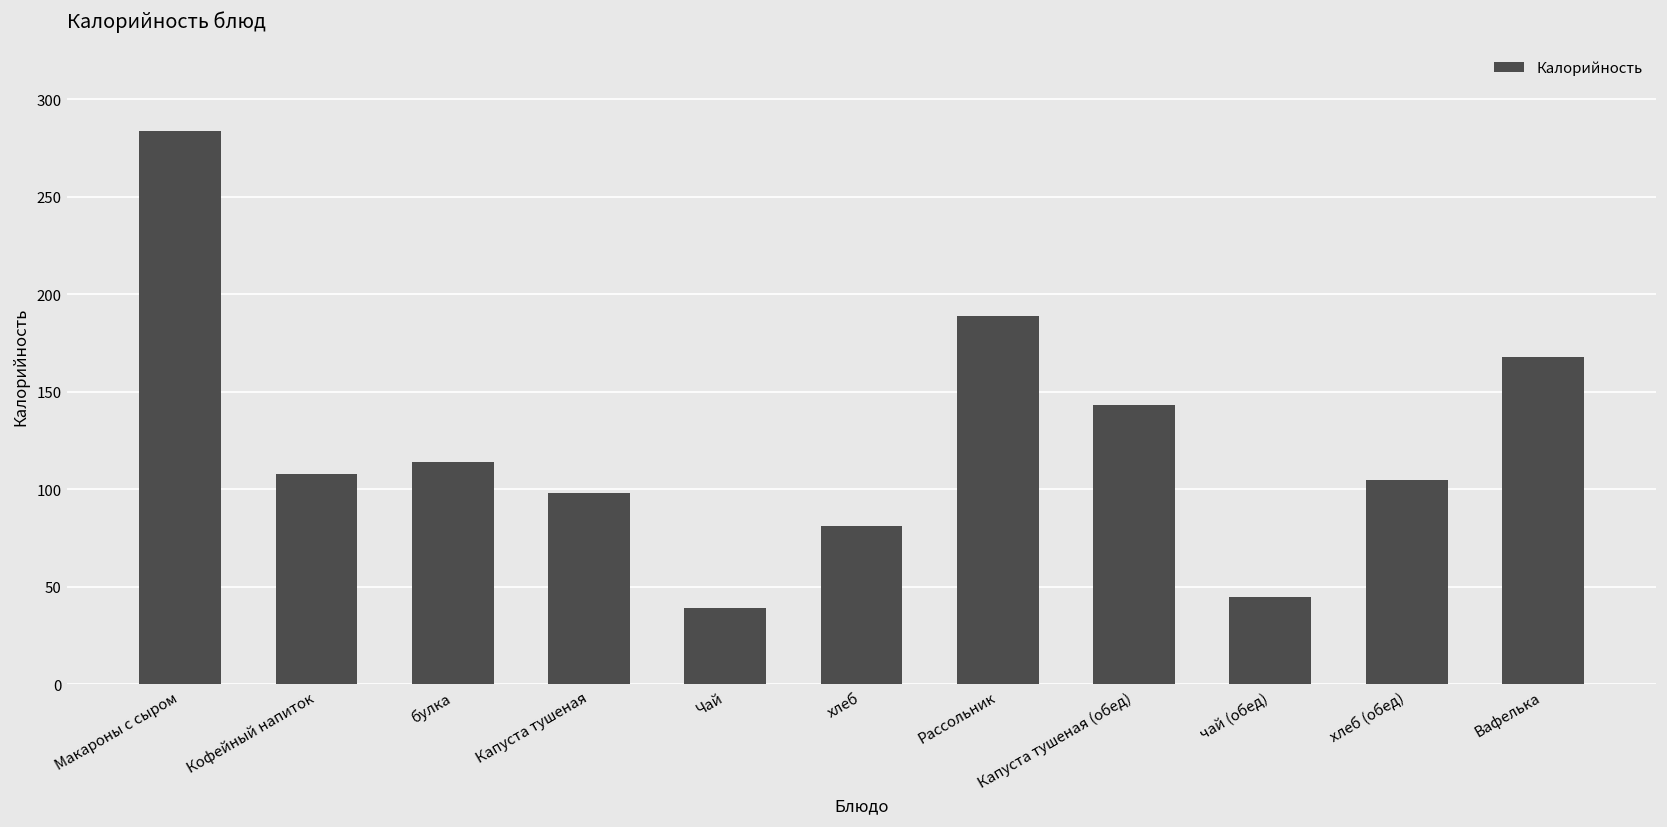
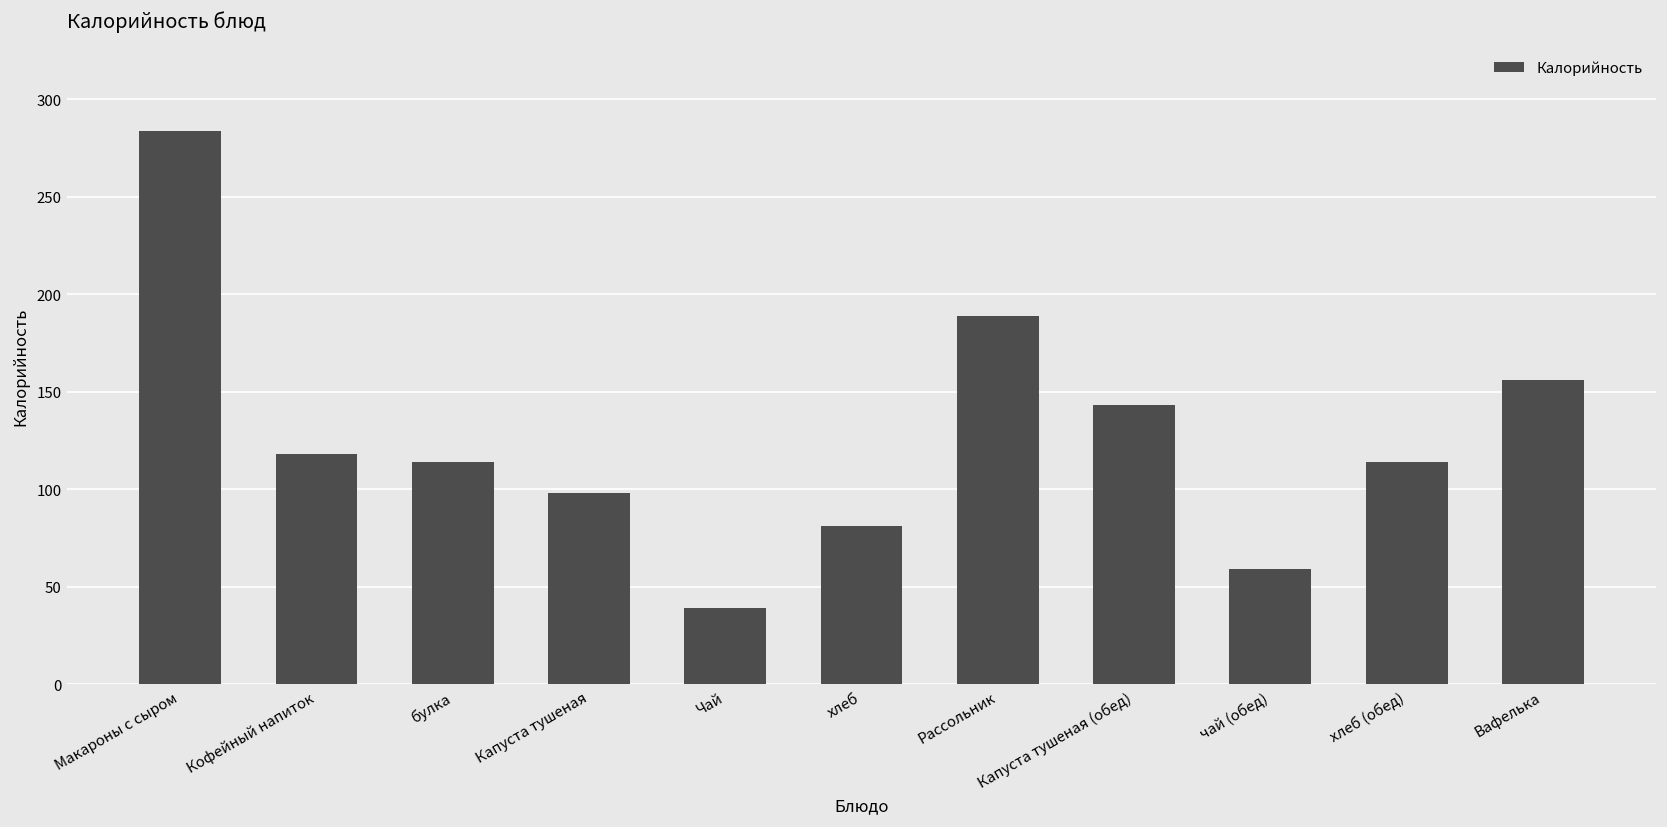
Кофейный напиток: 108 -> 118
чай (обед): 45 -> 59
хлеб (обед): 105 -> 114
Вафелька: 168 -> 156
